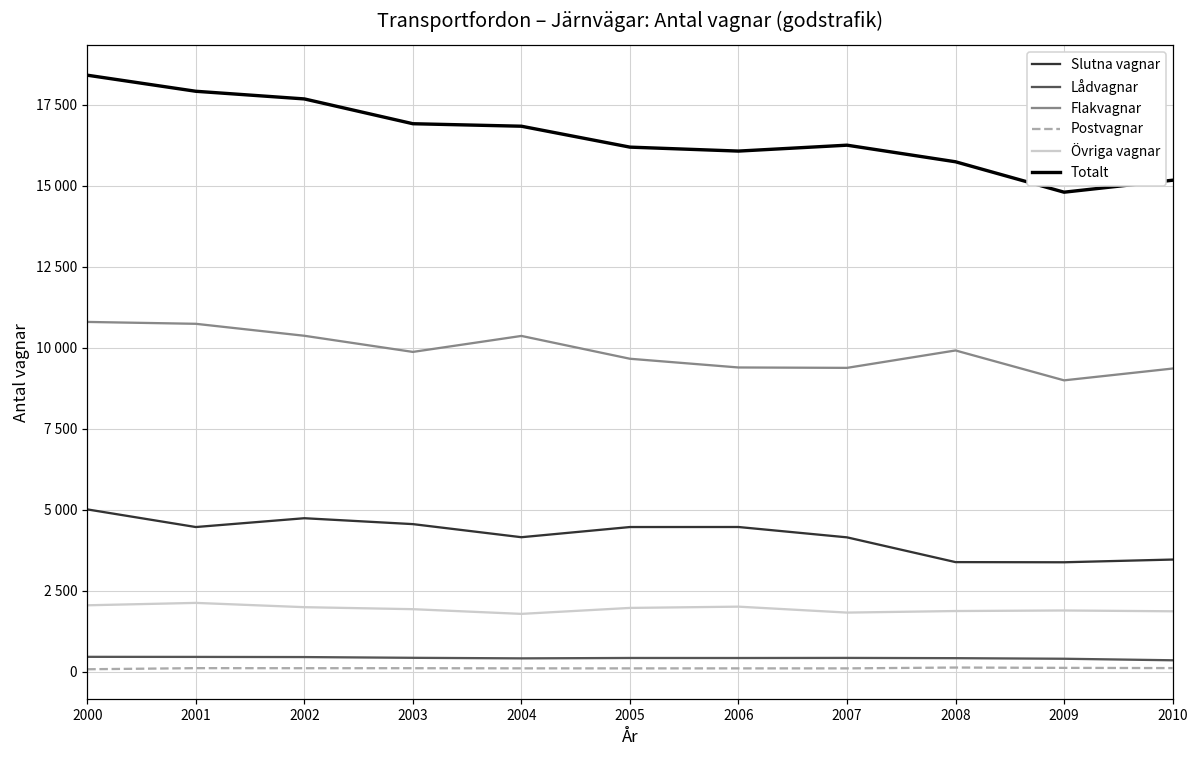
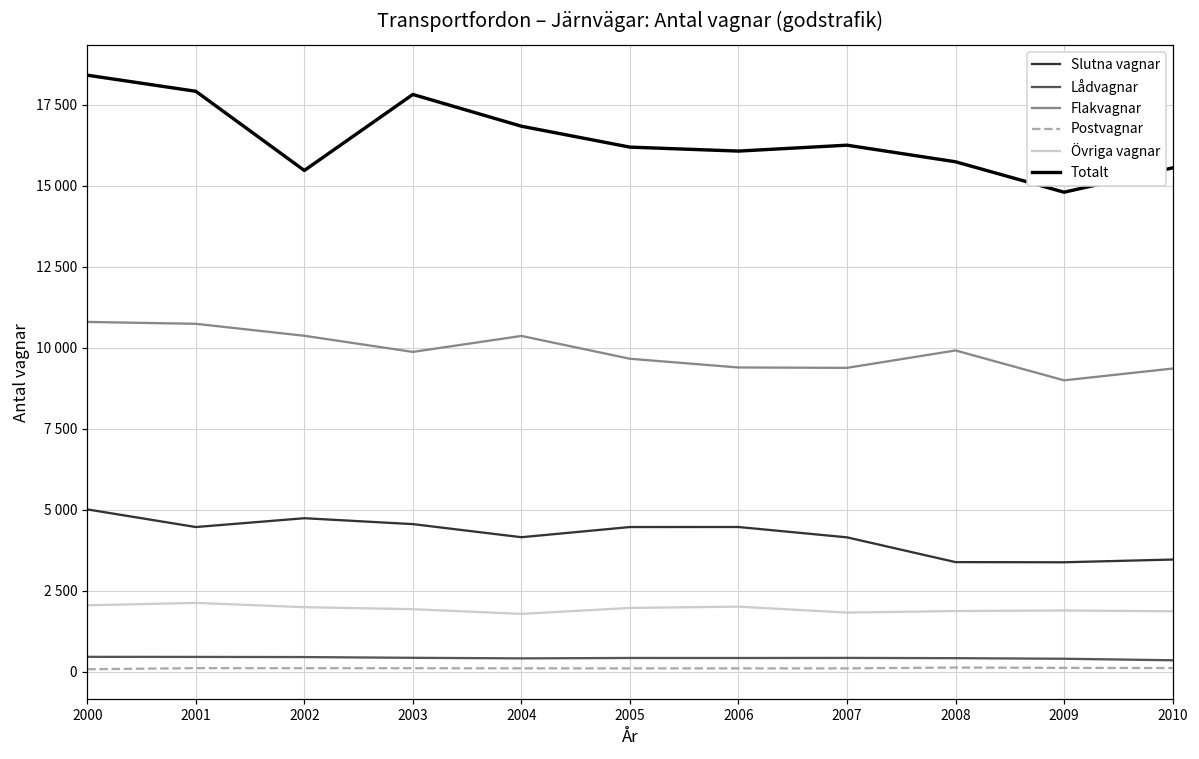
Totalt, 2002: 17700 -> 15500
Totalt, 2003: 16900 -> 17800
Totalt, 2010: 15200 -> 15500
